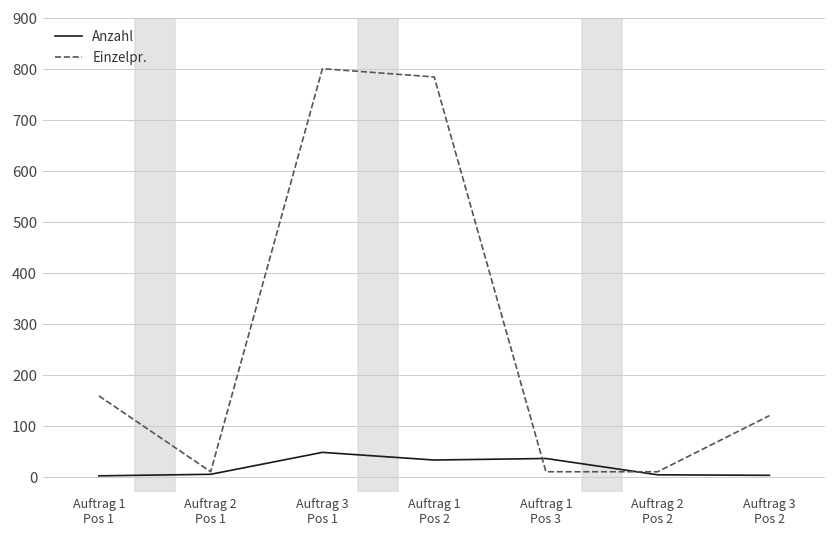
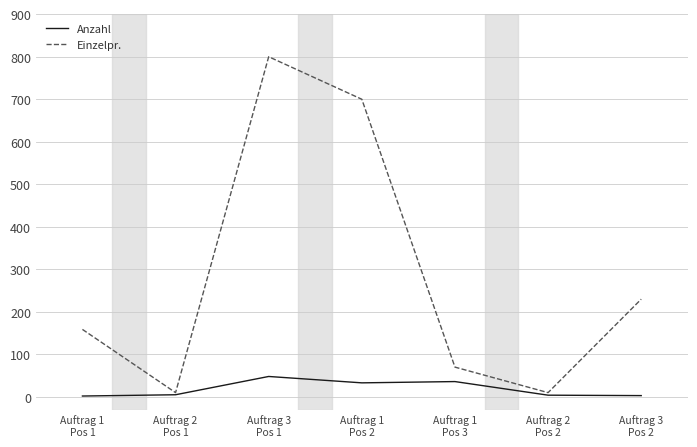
Einzelpr., Auftrag 1 Pos 2: 780 -> 700
Einzelpr., Auftrag 1 Pos 3: 10 -> 70
Einzelpr., Auftrag 3 Pos 2: 120 -> 230
